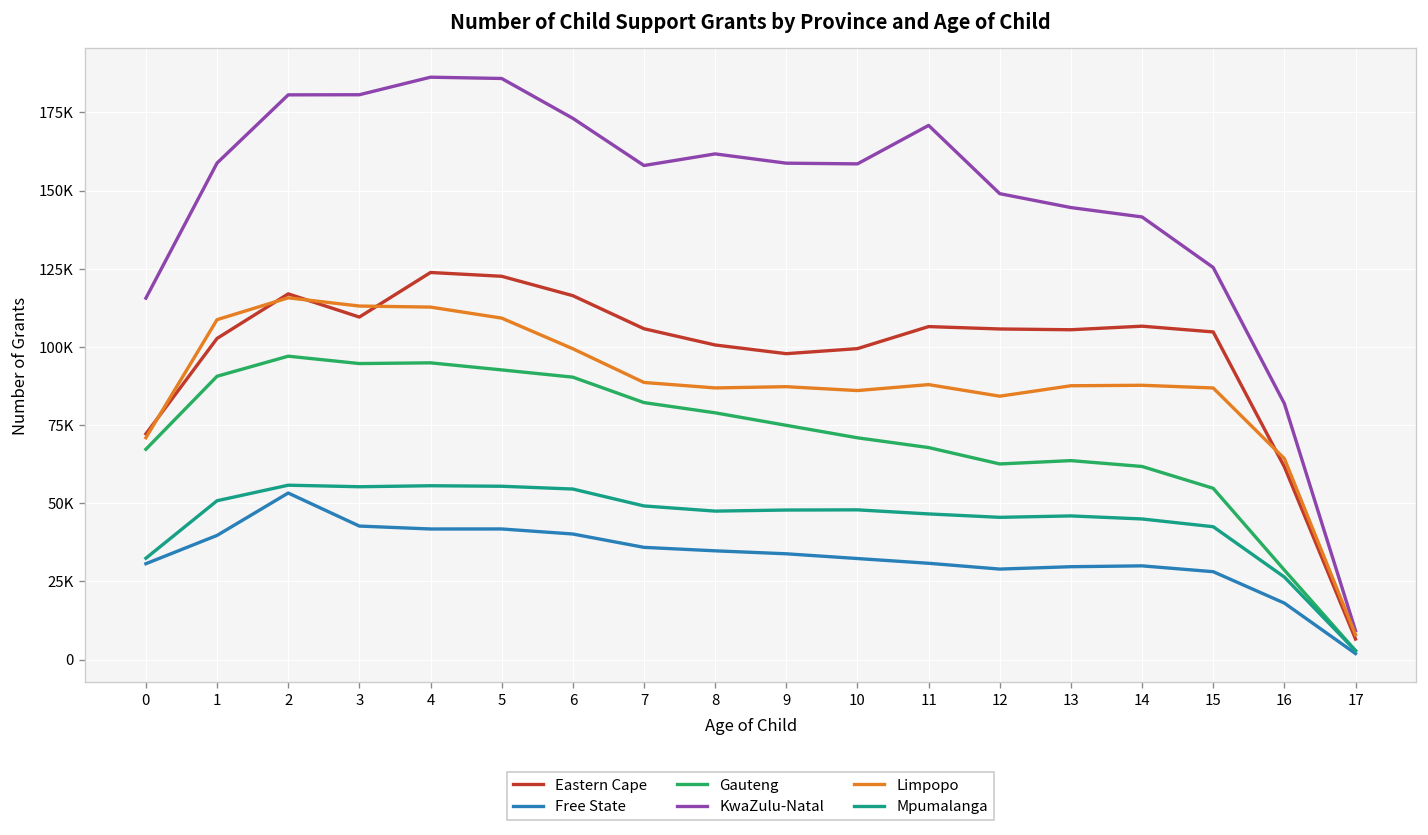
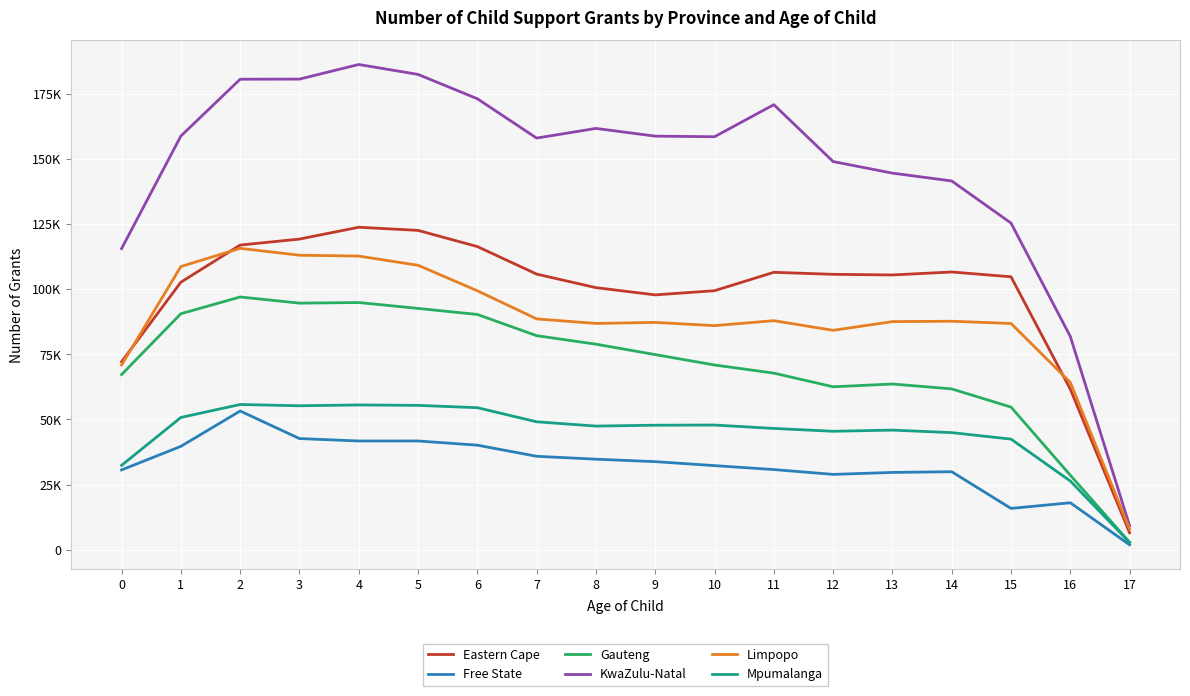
Eastern Cape, 3: 110000 -> 119000
KwaZulu-Natal, 5: 186000 -> 182000
Free State, 15: 28000 -> 16000
